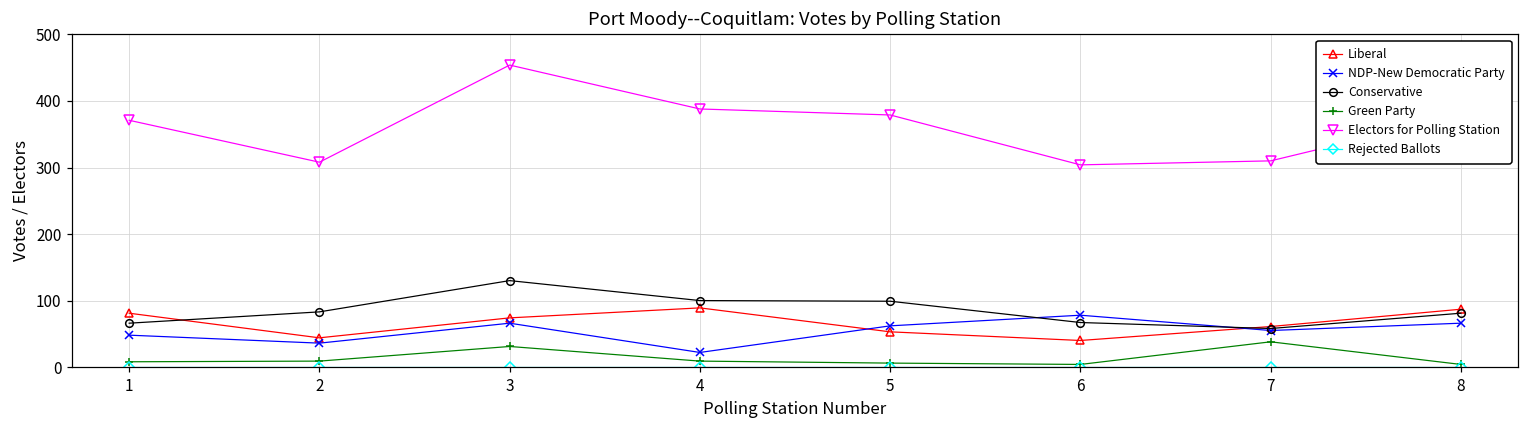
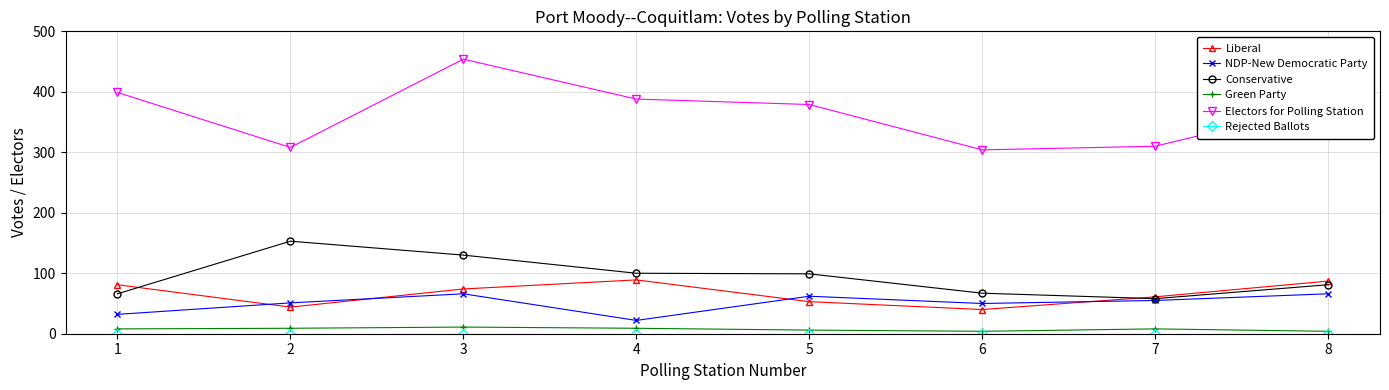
NDP-New Democratic Party, 1: 50 -> 30
Electors for Polling Station, 1: 370 -> 400
NDP-New Democratic Party, 2: 40 -> 50
Conservative, 2: 80 -> 150
Green Party, 3: 30 -> 10
NDP-New Democratic Party, 6: 80 -> 50
Green Party, 7: 40 -> 10
